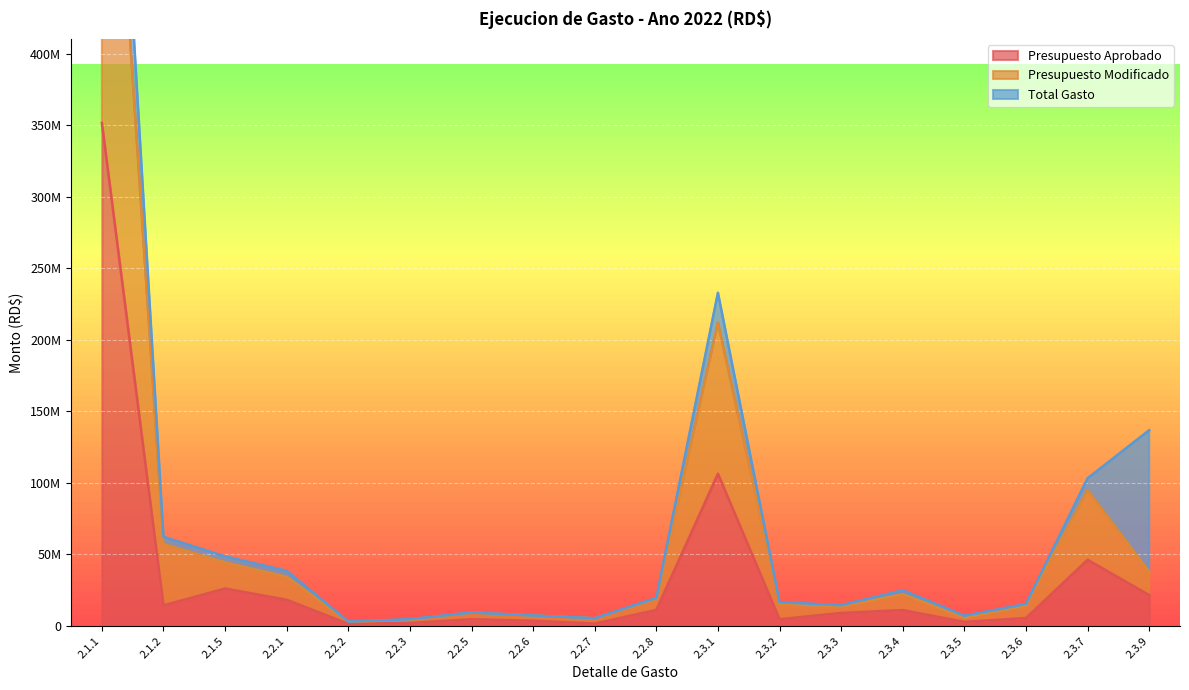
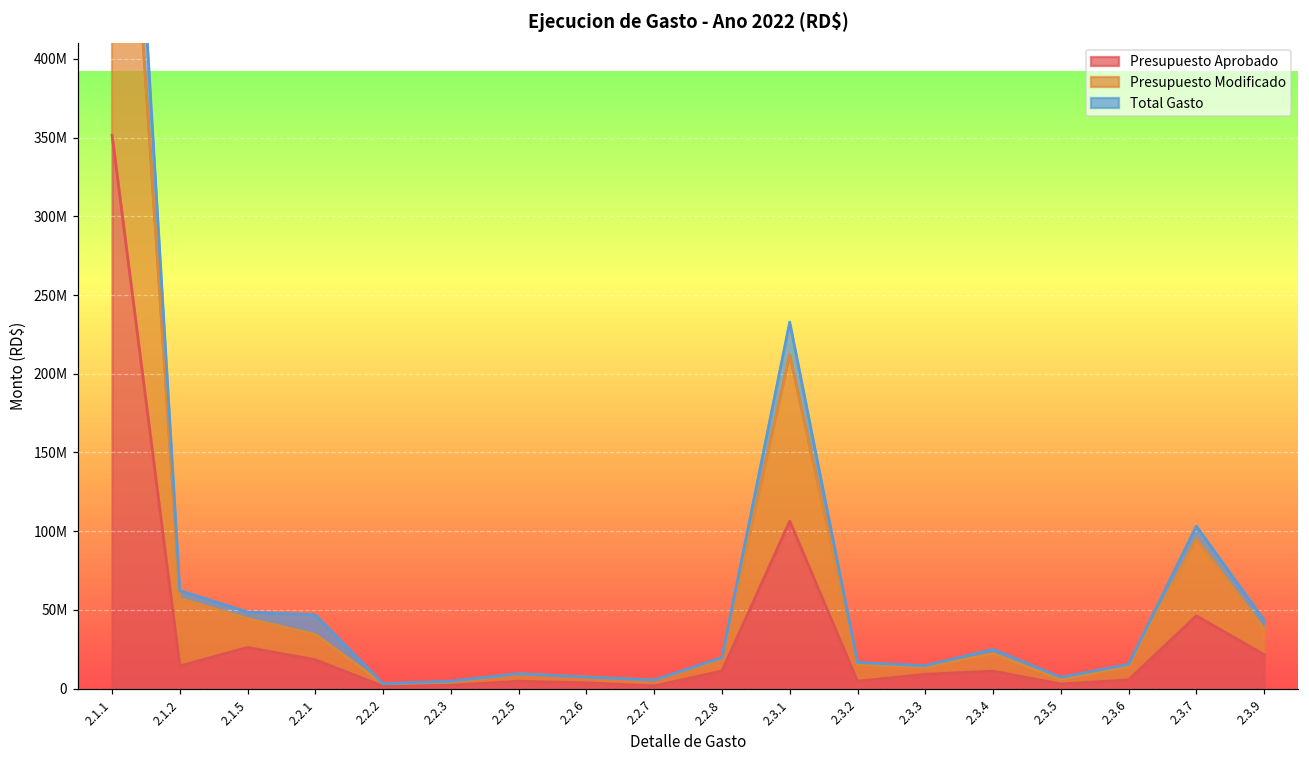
Total Gasto, 2.2.1: 4000000 -> 12000000
Total Gasto, 2.3.9: 99000000 -> 6000000
